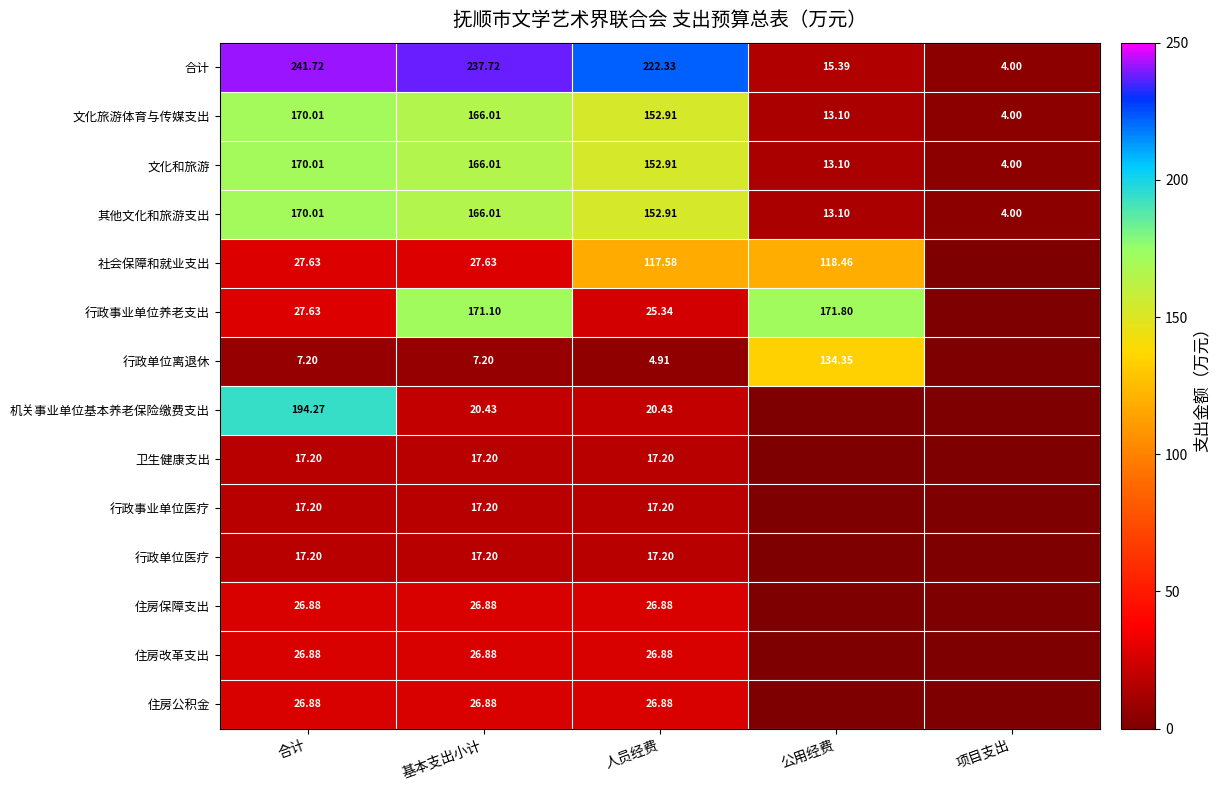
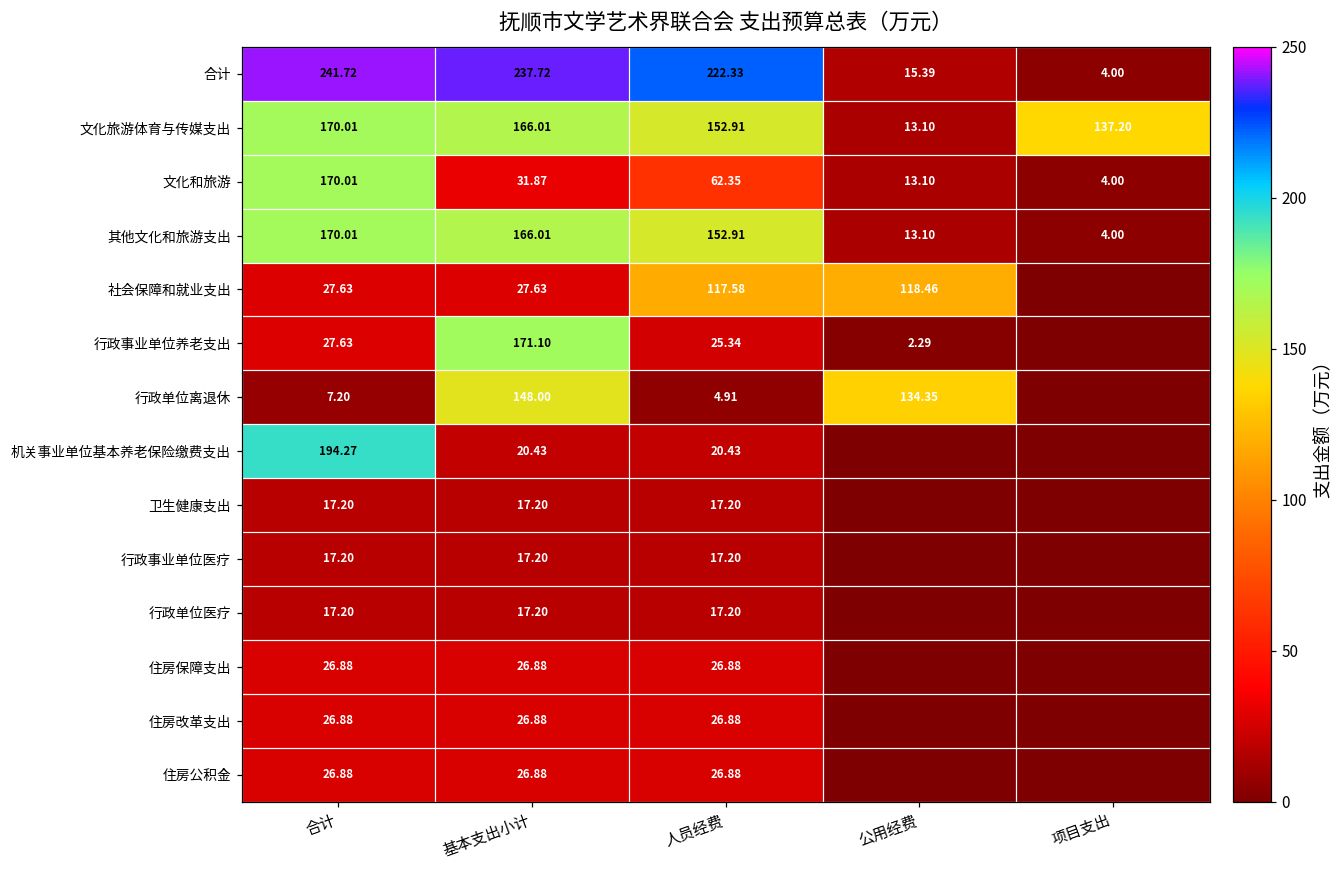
文化旅游体育与传媒支出, 项目支出: 4.00 -> 137.20
文化和旅游, 基本支出小计: 166.01 -> 31.87
文化和旅游, 人员经费: 152.91 -> 62.35
行政事业单位养老支出, 公用经费: 171.80 -> 2.29
行政单位离退休, 基本支出小计: 7.20 -> 148.00
